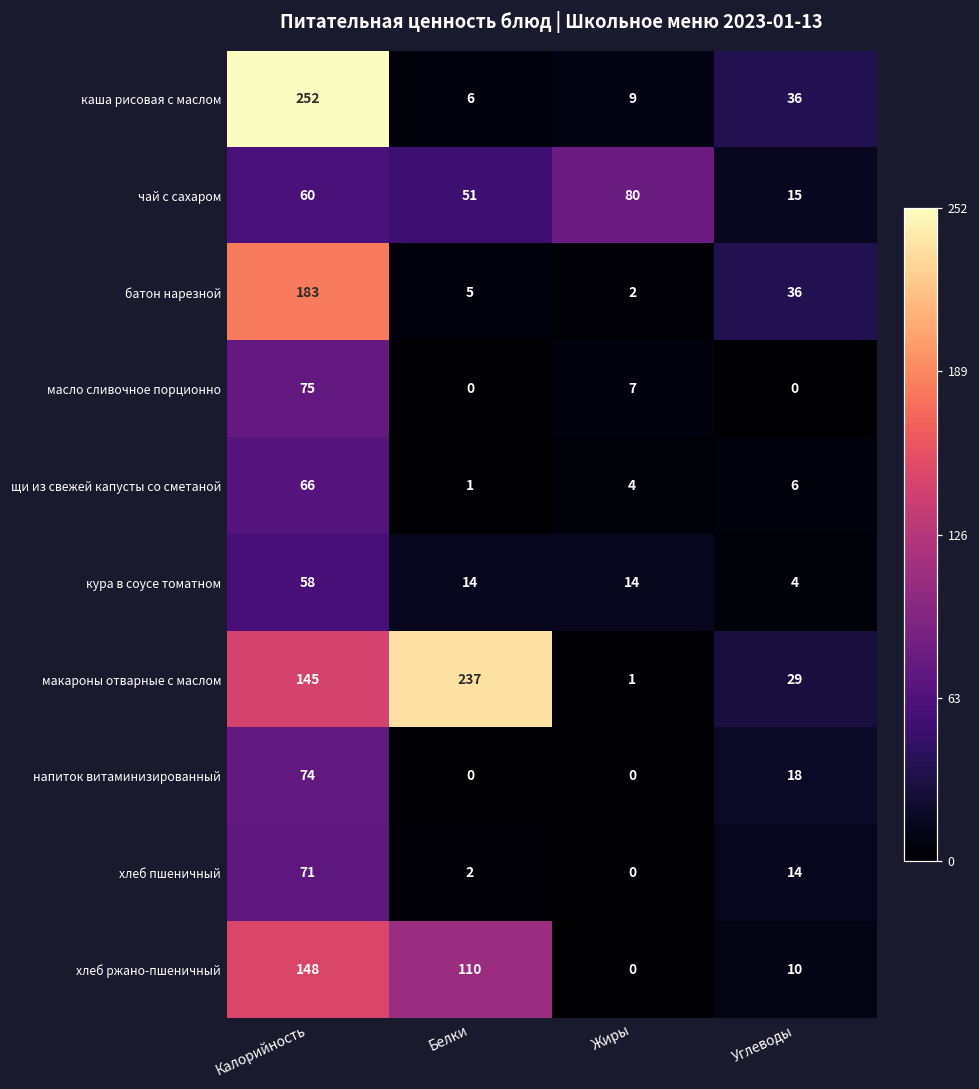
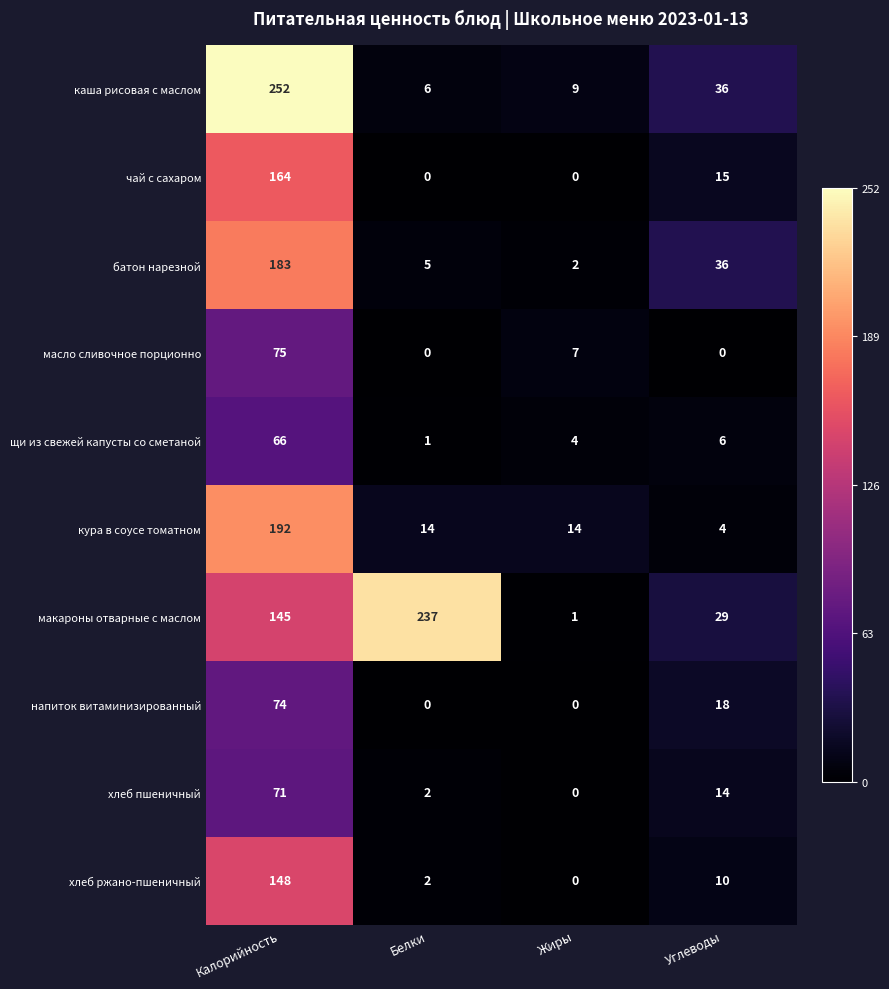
чай с сахаром, Калорийность: 60 -> 164
чай с сахаром, Белки: 51 -> 0
чай с сахаром, Жиры: 80 -> 0
кура в соусе томатном, Калорийность: 58 -> 192
хлеб ржано-пшеничный, Белки: 110 -> 2
